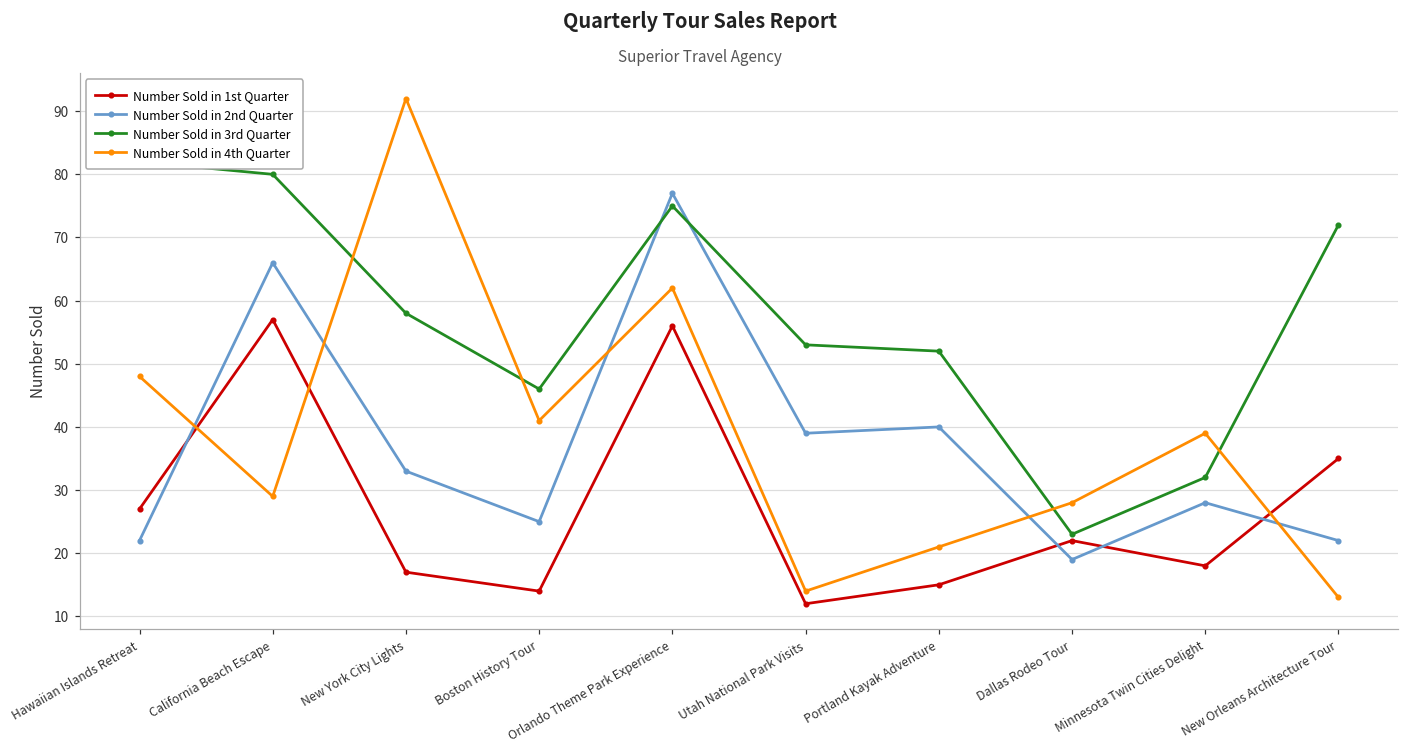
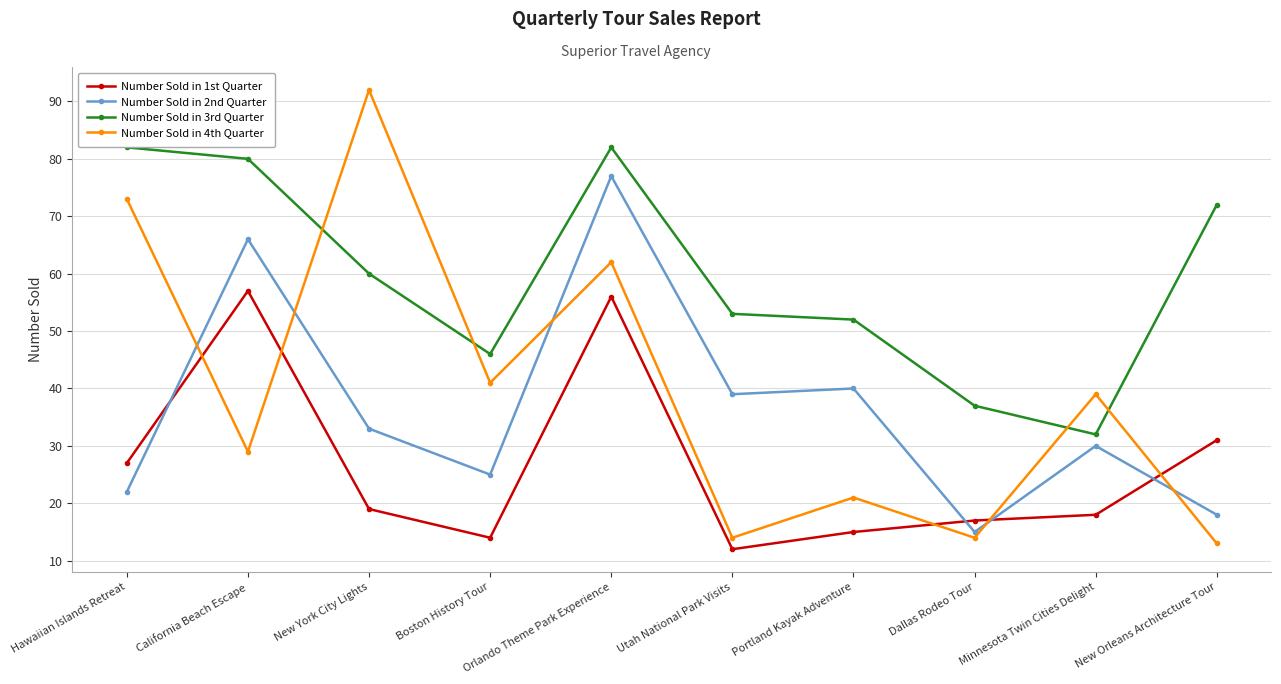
Number Sold in 4th Quarter, Hawaiian Islands Retreat: 48 -> 73
Number Sold in 1st Quarter, New York City Lights: 17 -> 19
Number Sold in 3rd Quarter, New York City Lights: 58 -> 60
Number Sold in 3rd Quarter, Orlando Theme Park Experience: 75 -> 82
Number Sold in 1st Quarter, Dallas Rodeo Tour: 22 -> 17
Number Sold in 2nd Quarter, Dallas Rodeo Tour: 19 -> 15
Number Sold in 3rd Quarter, Dallas Rodeo Tour: 23 -> 37
Number Sold in 4th Quarter, Dallas Rodeo Tour: 28 -> 14
Number Sold in 2nd Quarter, Minnesota Twin Cities Delight: 28 -> 30
Number Sold in 1st Quarter, New Orleans Architecture Tour: 35 -> 31
Number Sold in 2nd Quarter, New Orleans Architecture Tour: 22 -> 18
